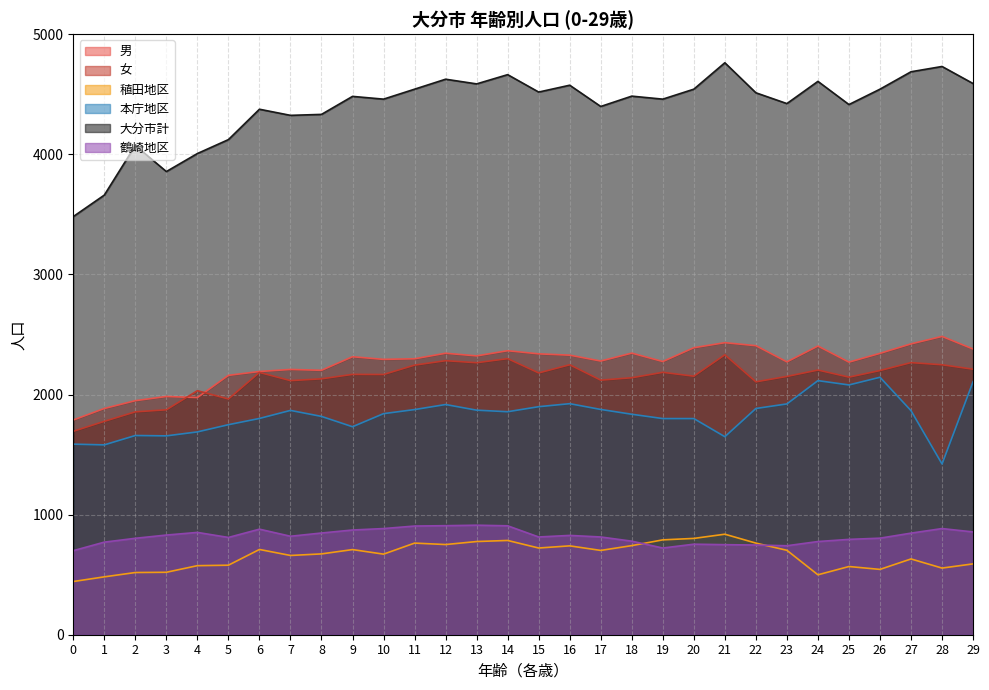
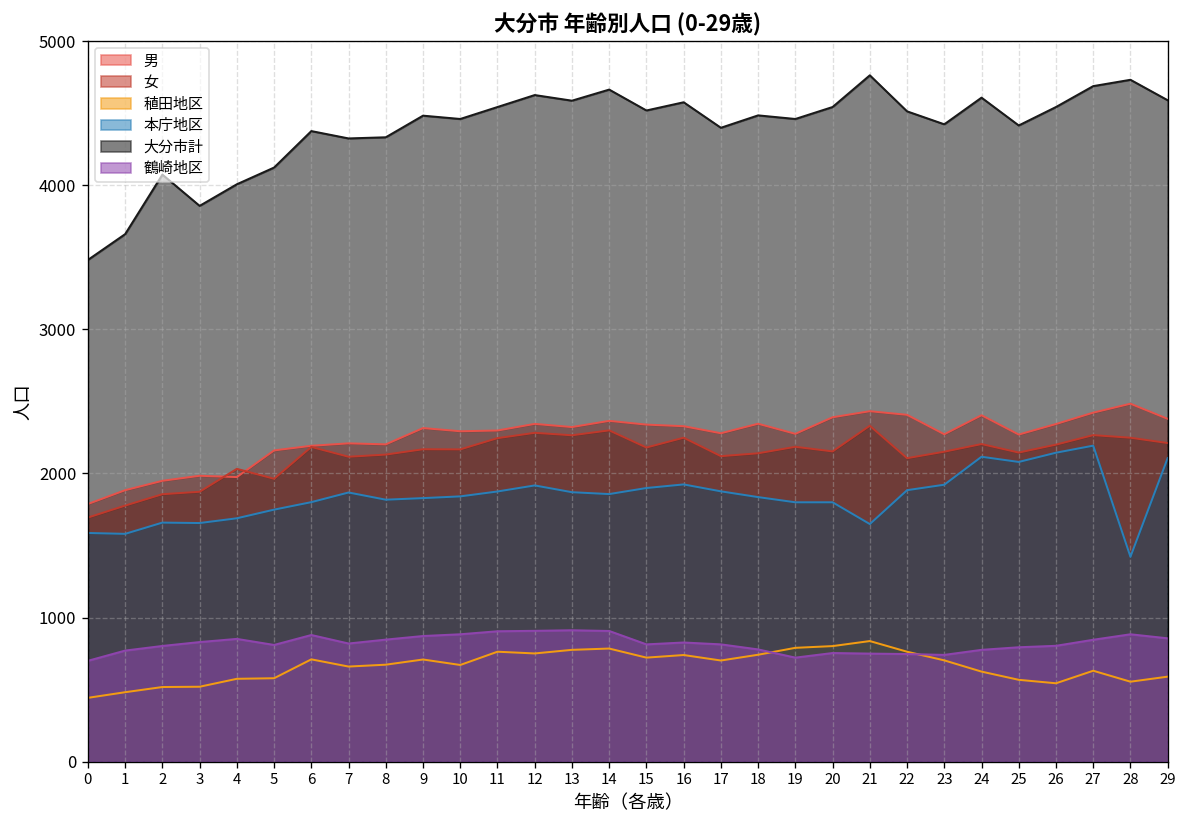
本庁地区, 9: 1730 -> 1830
稙田地区, 24: 500 -> 630
本庁地区, 27: 1870 -> 2190
